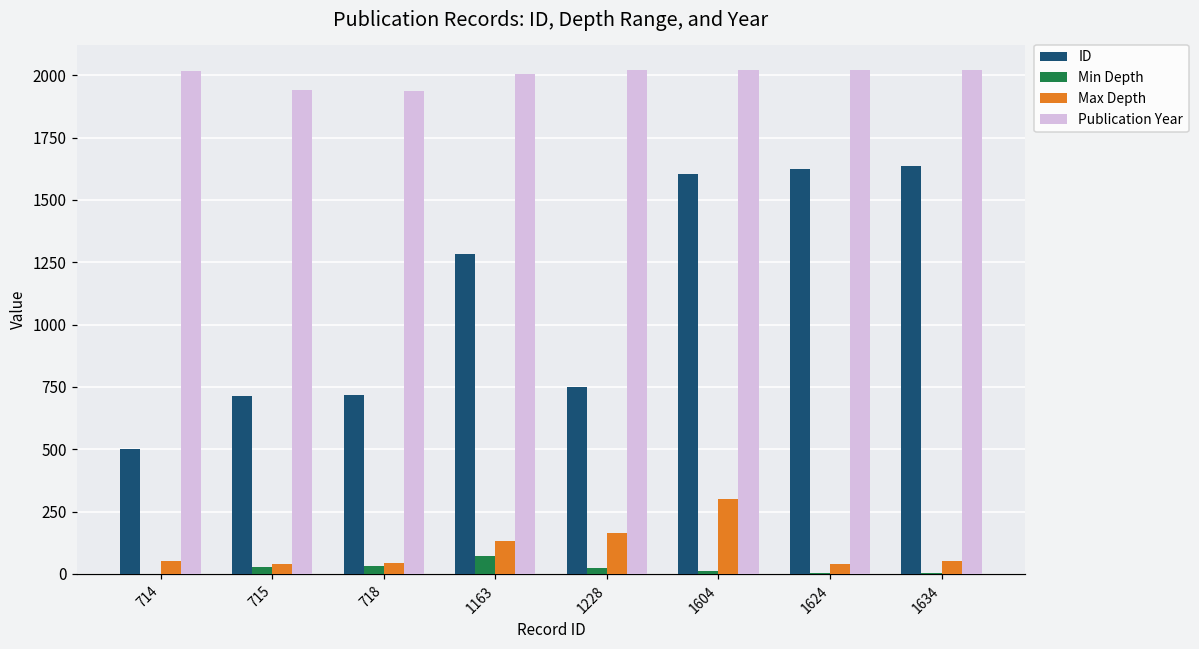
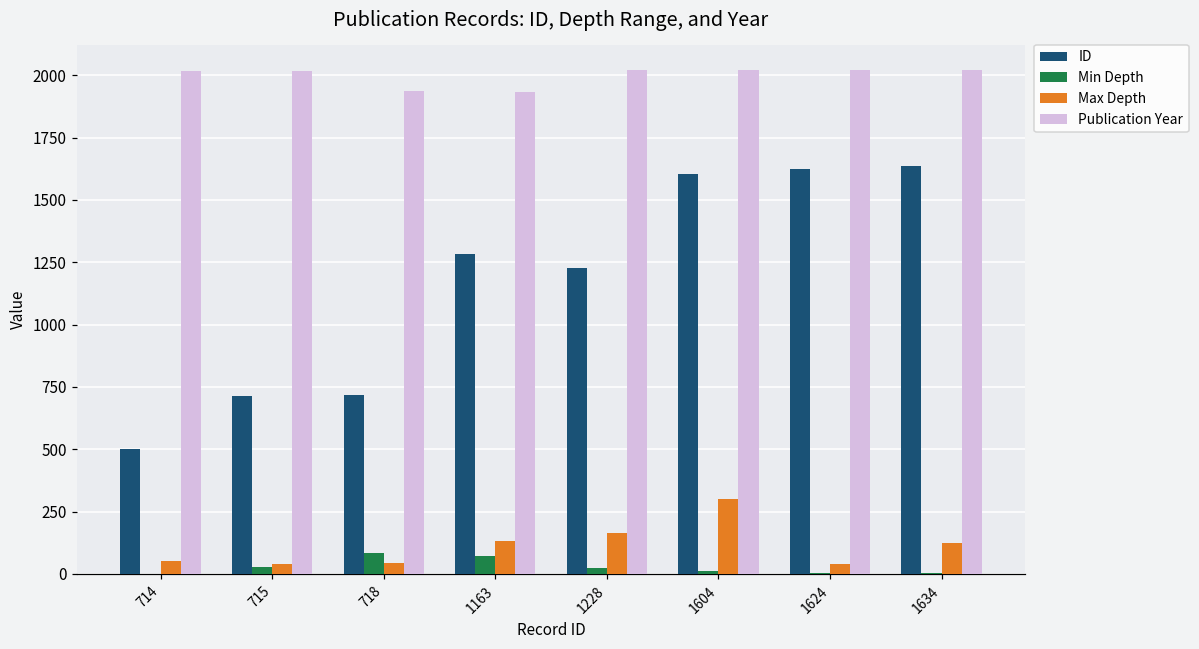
Publication Year, 715: 1940 -> 2020
Min Depth, 718: 30 -> 80
Publication Year, 1163: 2000 -> 1930
ID, 1228: 750 -> 1230
Max Depth, 1634: 50 -> 120
